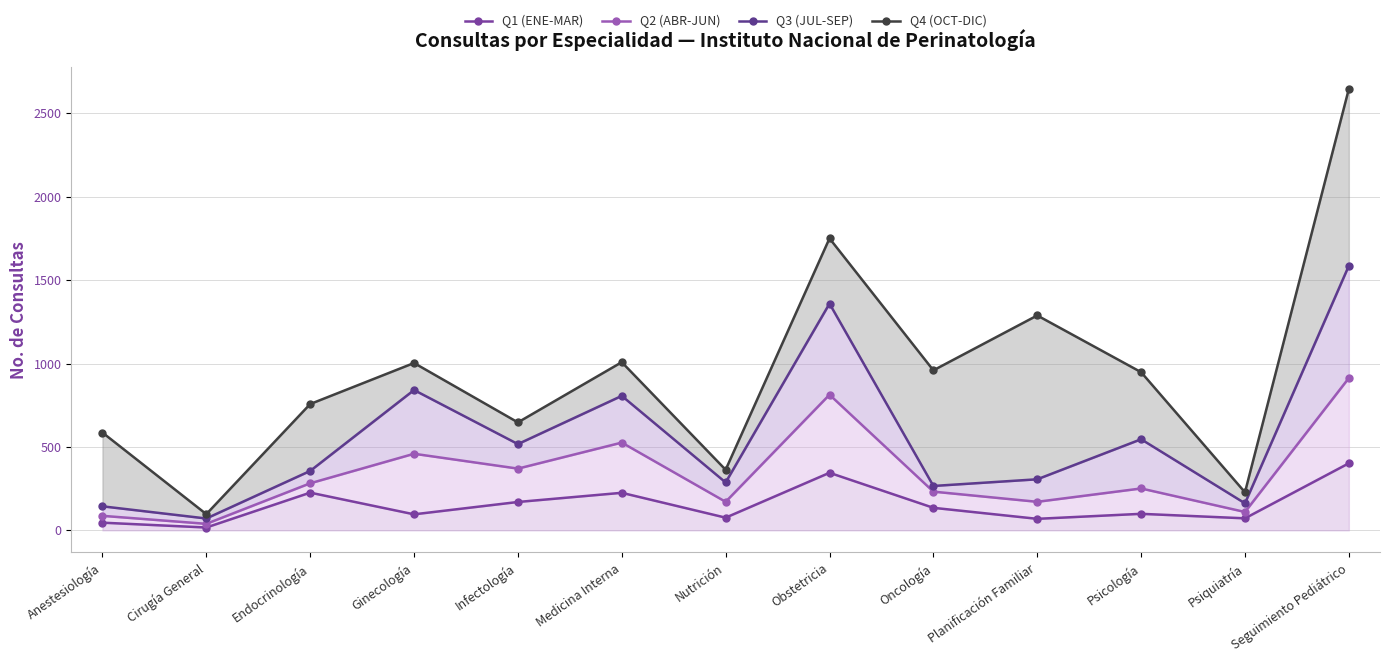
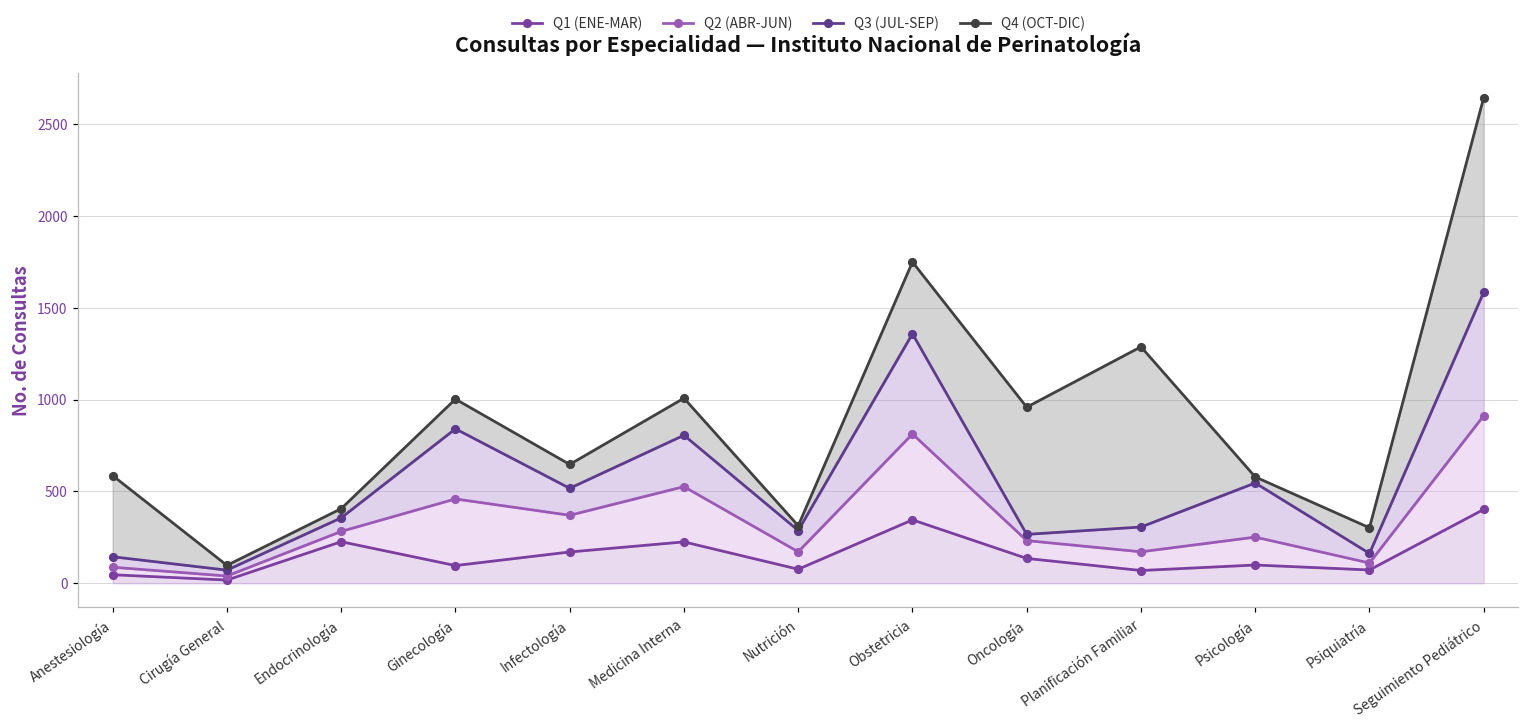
Q4 (OCT-DIC), Endocrinología: 400 -> 50
Q4 (OCT-DIC), Nutrición: 80 -> 30
Q4 (OCT-DIC), Psicología: 400 -> 30
Q4 (OCT-DIC), Psiquiatría: 70 -> 140
